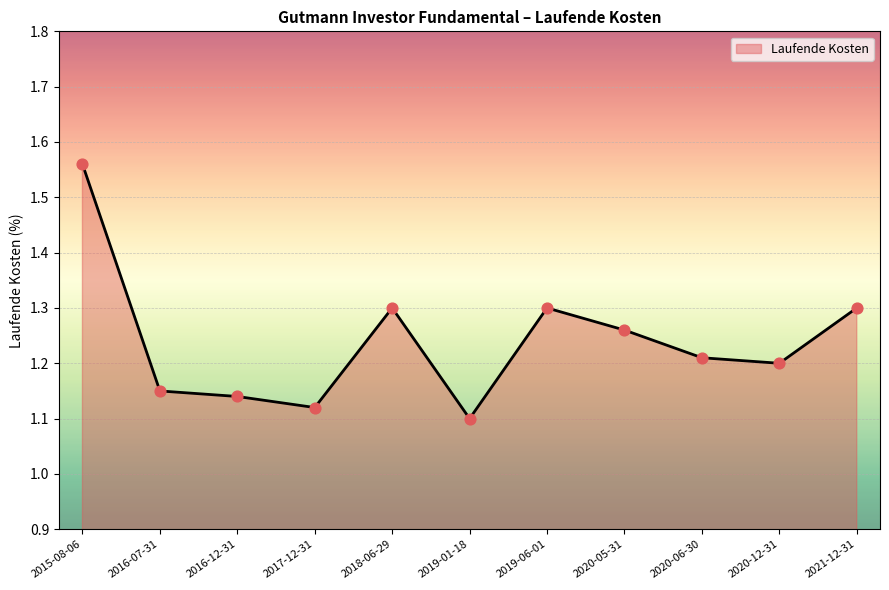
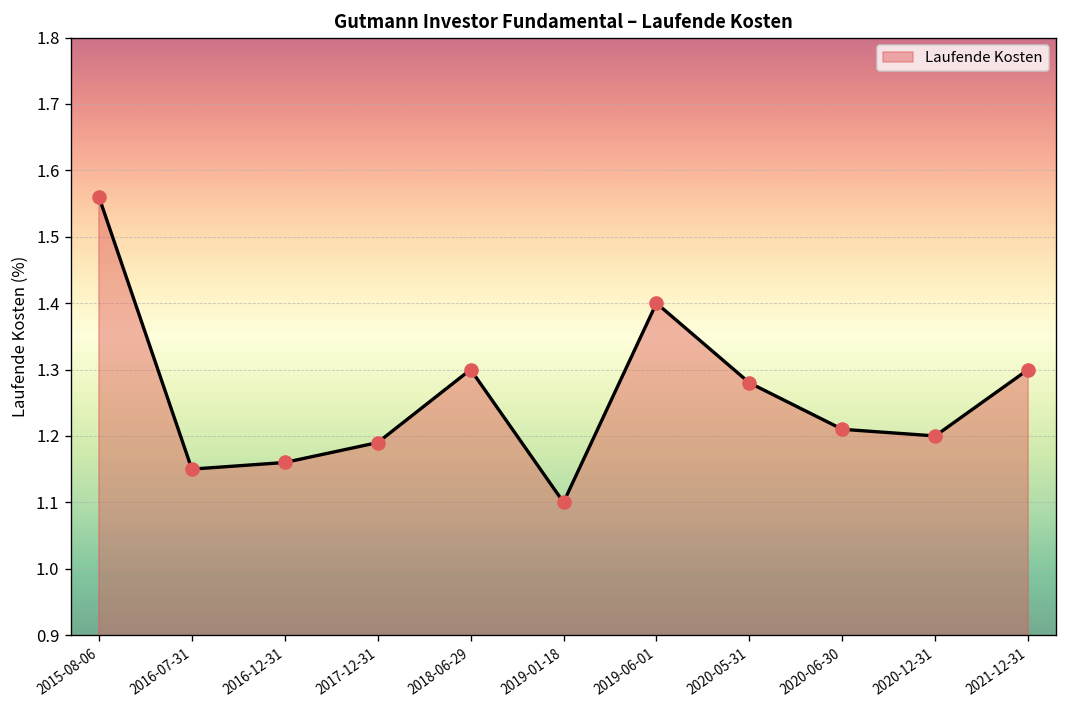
2016-12-31: 1.14 -> 1.16
2017-12-31: 1.12 -> 1.19
2019-06-01: 1.3 -> 1.4
2020-05-31: 1.26 -> 1.28
